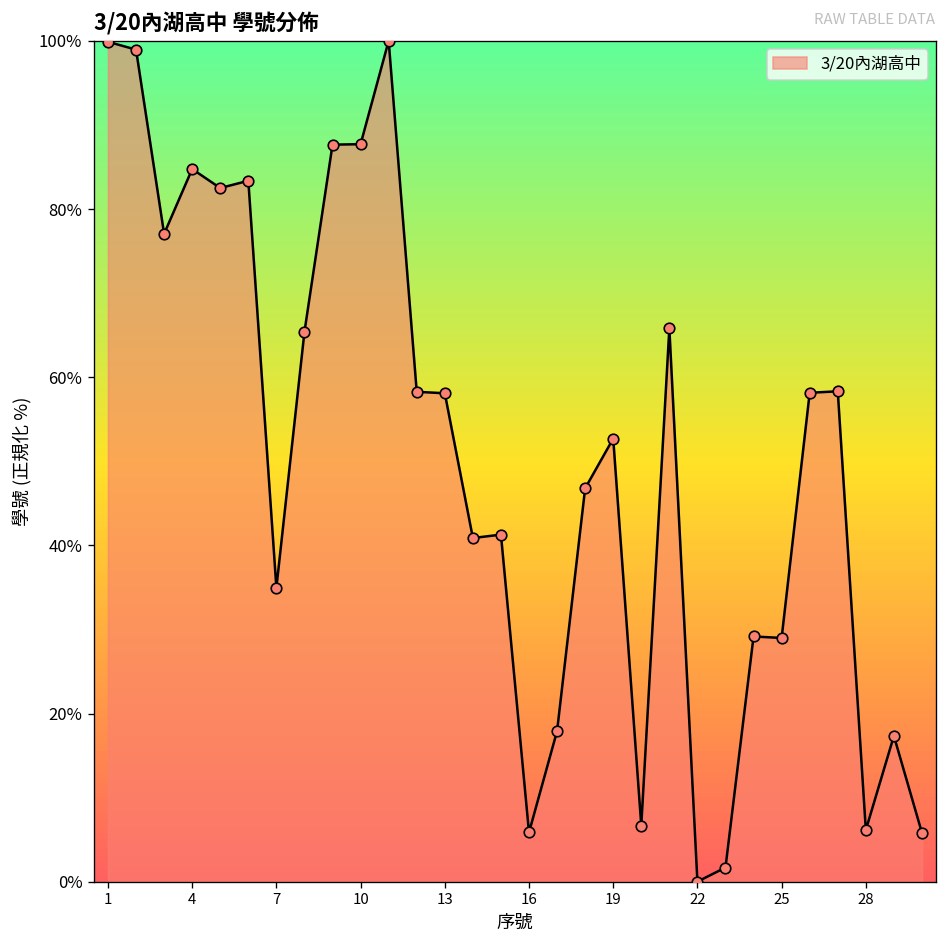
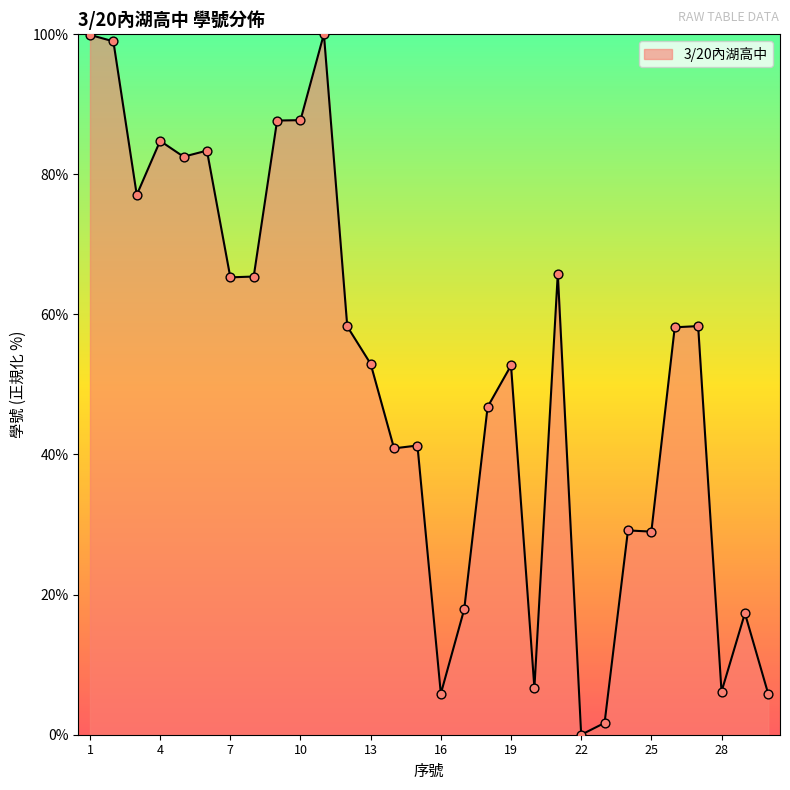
7: 35% -> 65%
13: 58% -> 53%
